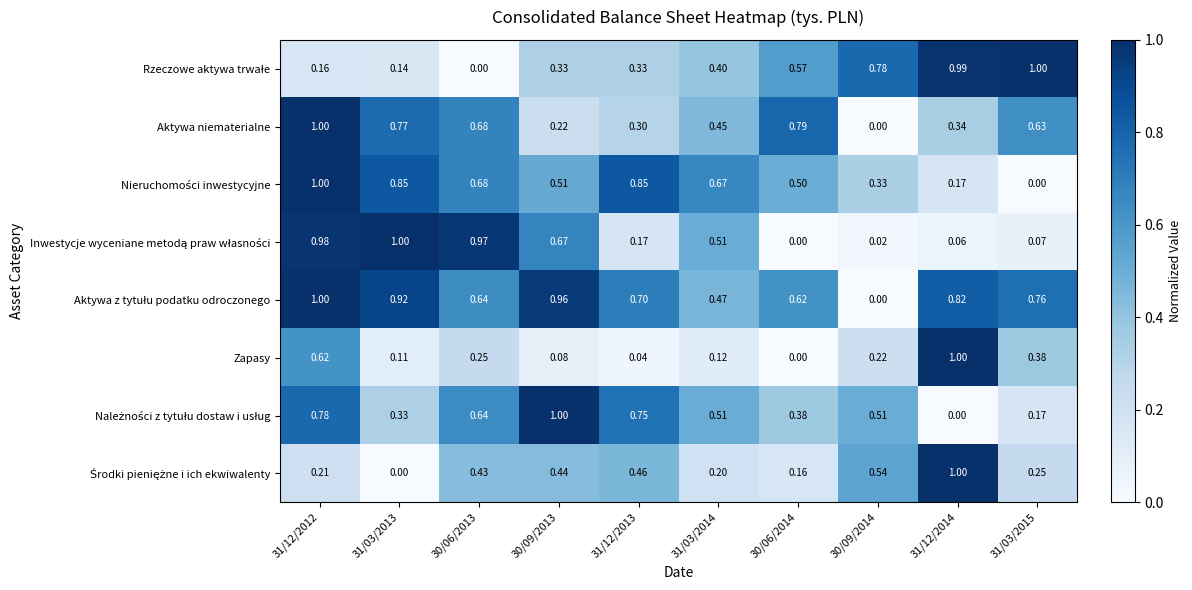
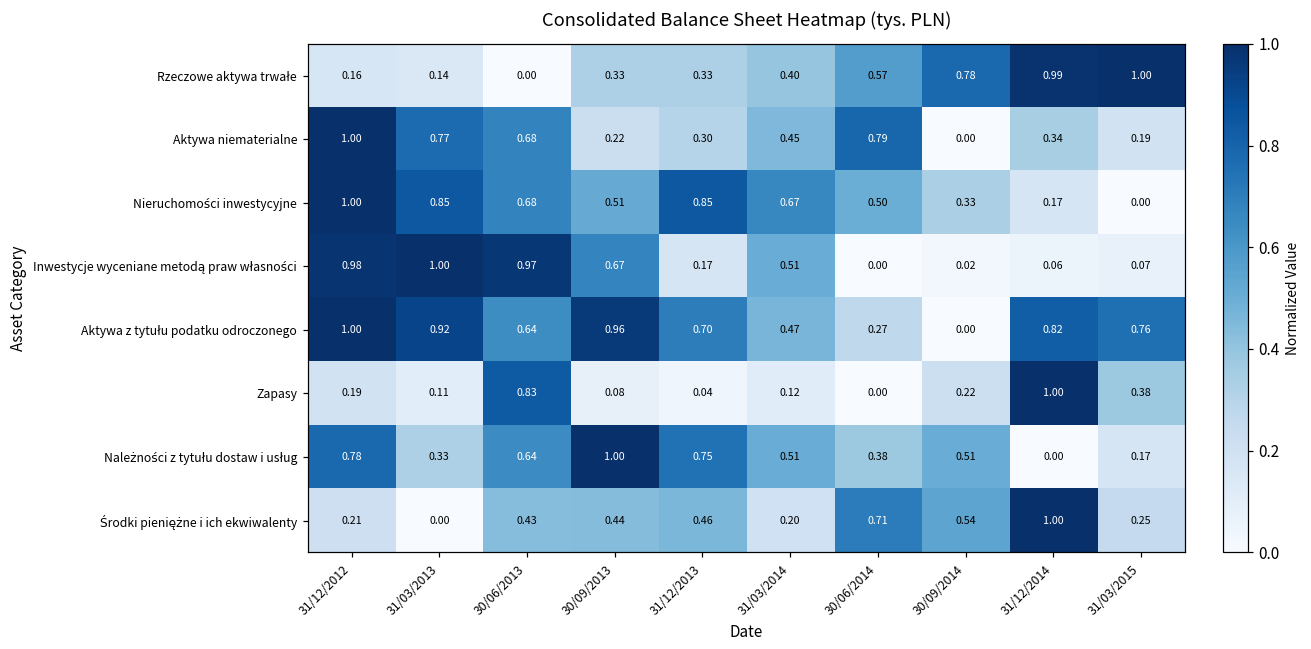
Aktywa niematerialne, 31/03/2015: 0.63 -> 0.19
Aktywa z tytułu podatku odroczonego, 30/06/2014: 0.62 -> 0.27
Zapasy, 31/12/2012: 0.62 -> 0.19
Zapasy, 30/06/2013: 0.25 -> 0.83
Środki pieniężne i ich ekwiwalenty, 30/06/2014: 0.16 -> 0.71
